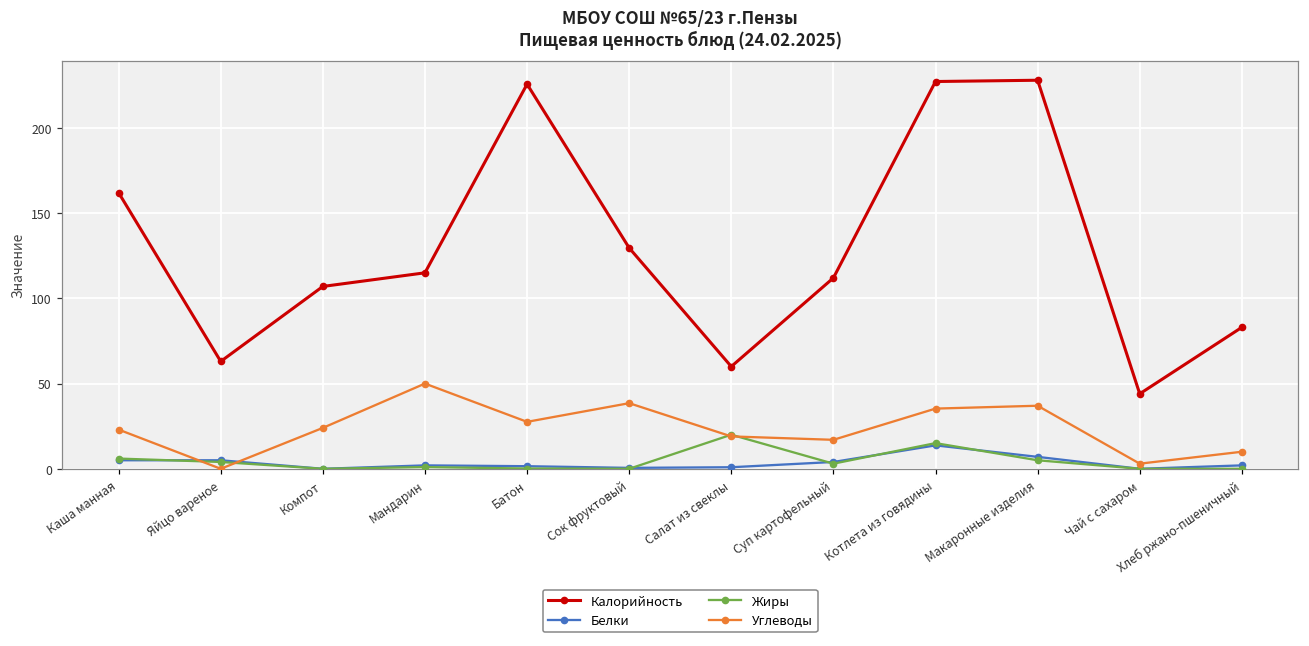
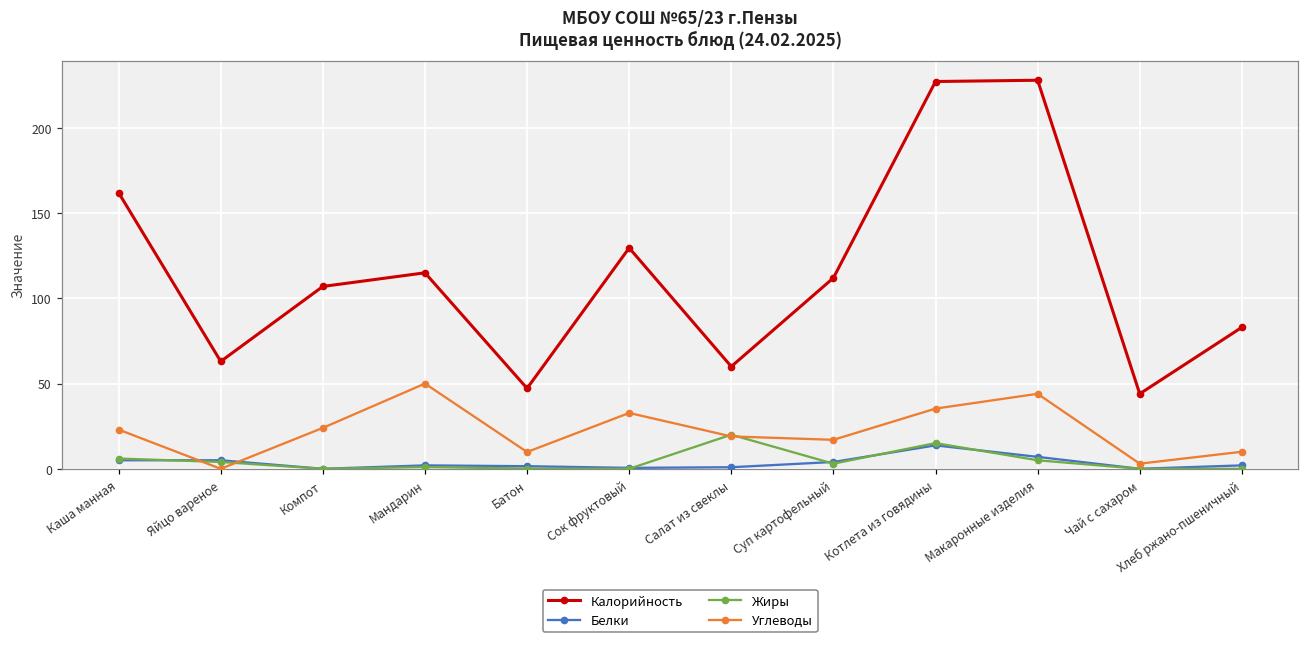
Калорийность, Батон: 226 -> 47
Углеводы, Батон: 28 -> 10
Углеводы, Сок фруктовый: 39 -> 33
Углеводы, Макаронные изделия: 37 -> 44
